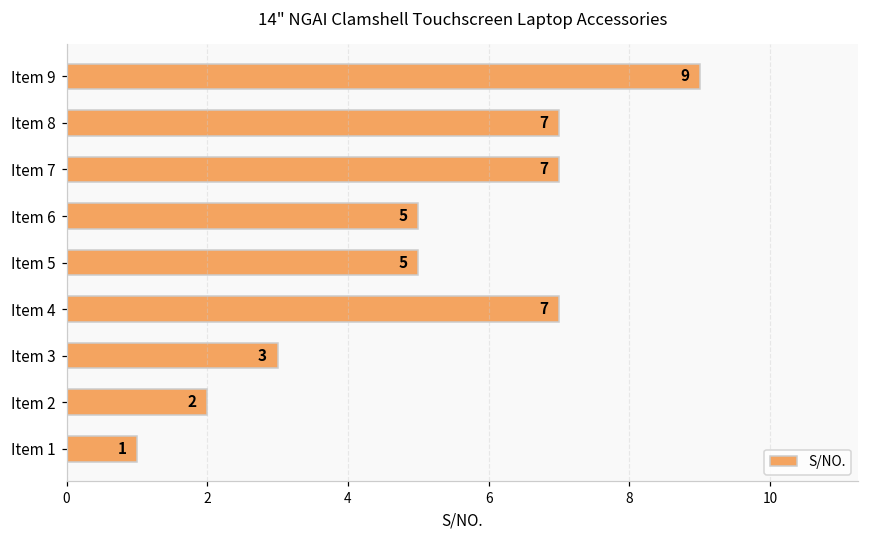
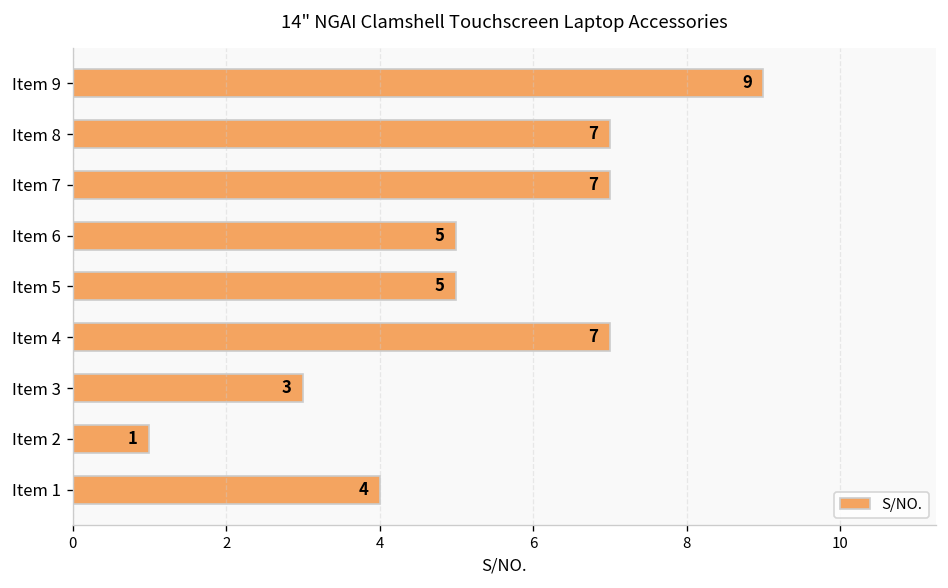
Item 2: 2 -> 1
Item 1: 1 -> 4
